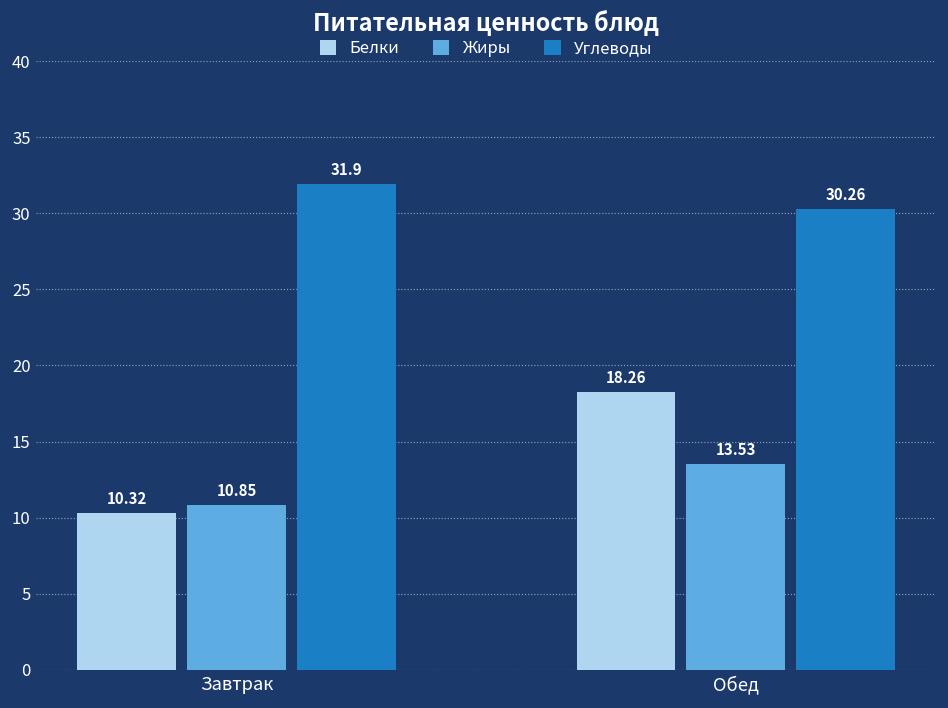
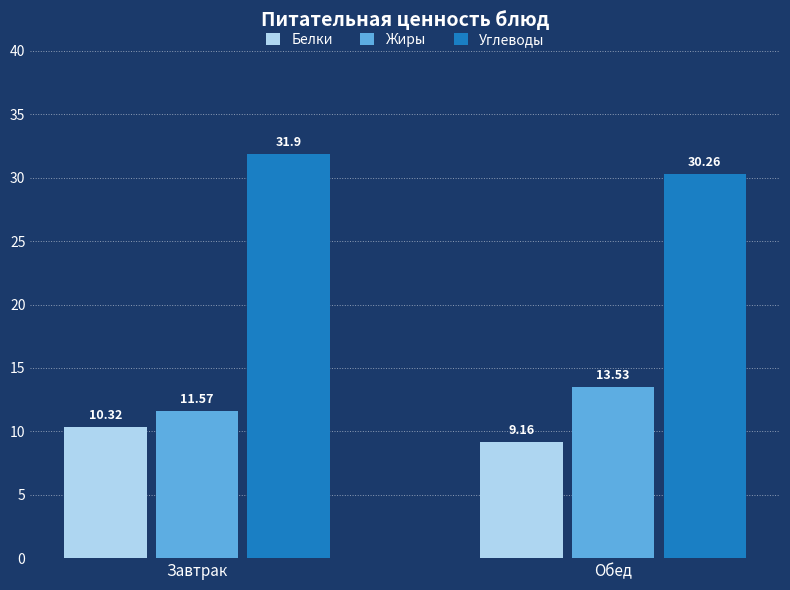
Жиры, Завтрак: 10.85 -> 11.57
Белки, Обед: 18.26 -> 9.16
